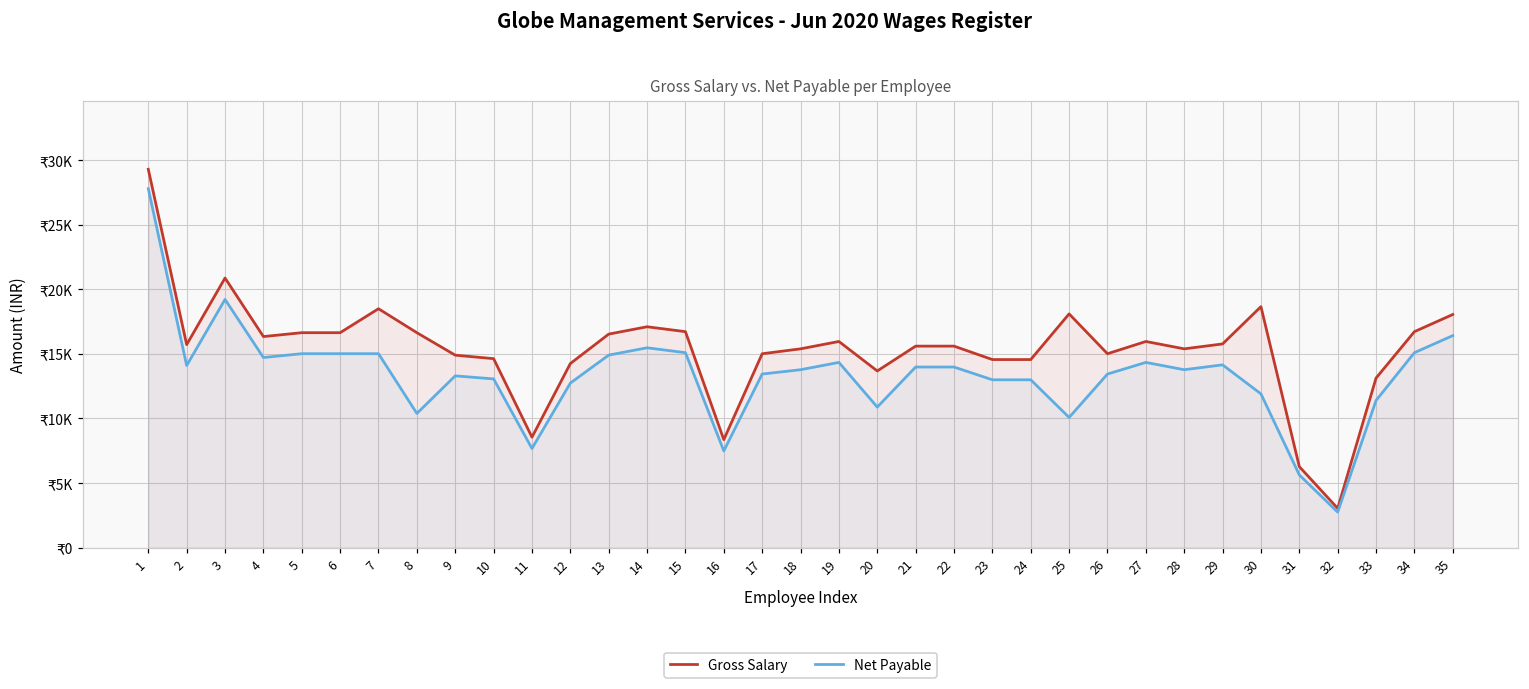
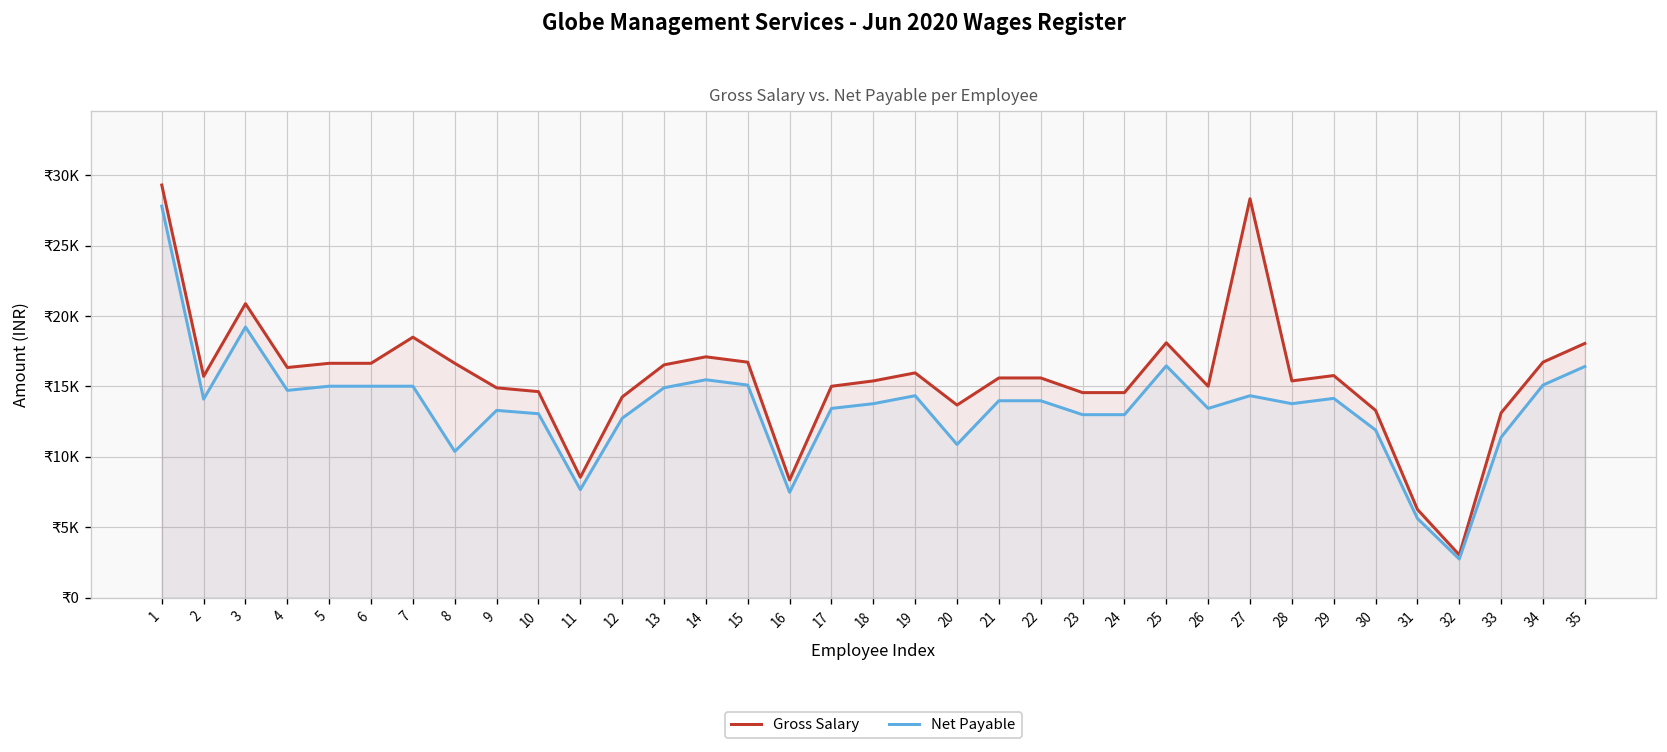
Net Payable, 25: ₹10100 -> ₹16500
Gross Salary, 27: ₹16000 -> ₹28300
Gross Salary, 30: ₹18700 -> ₹13300
